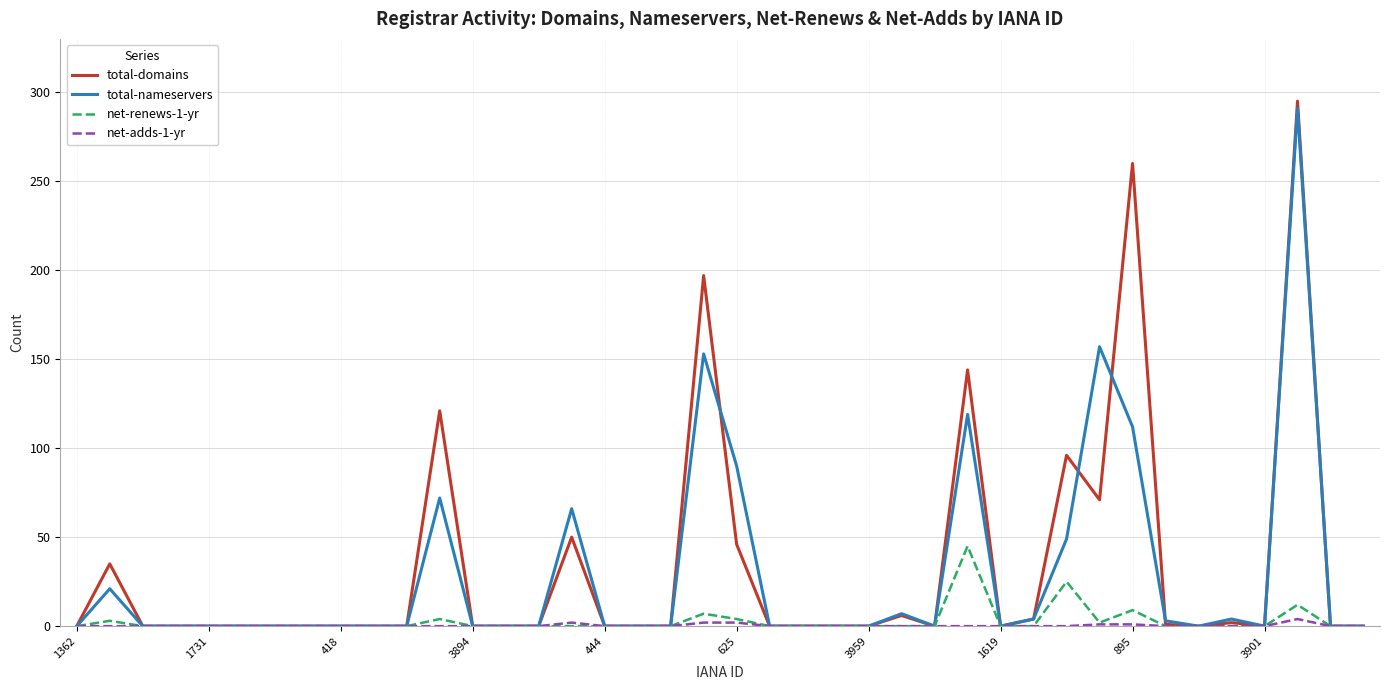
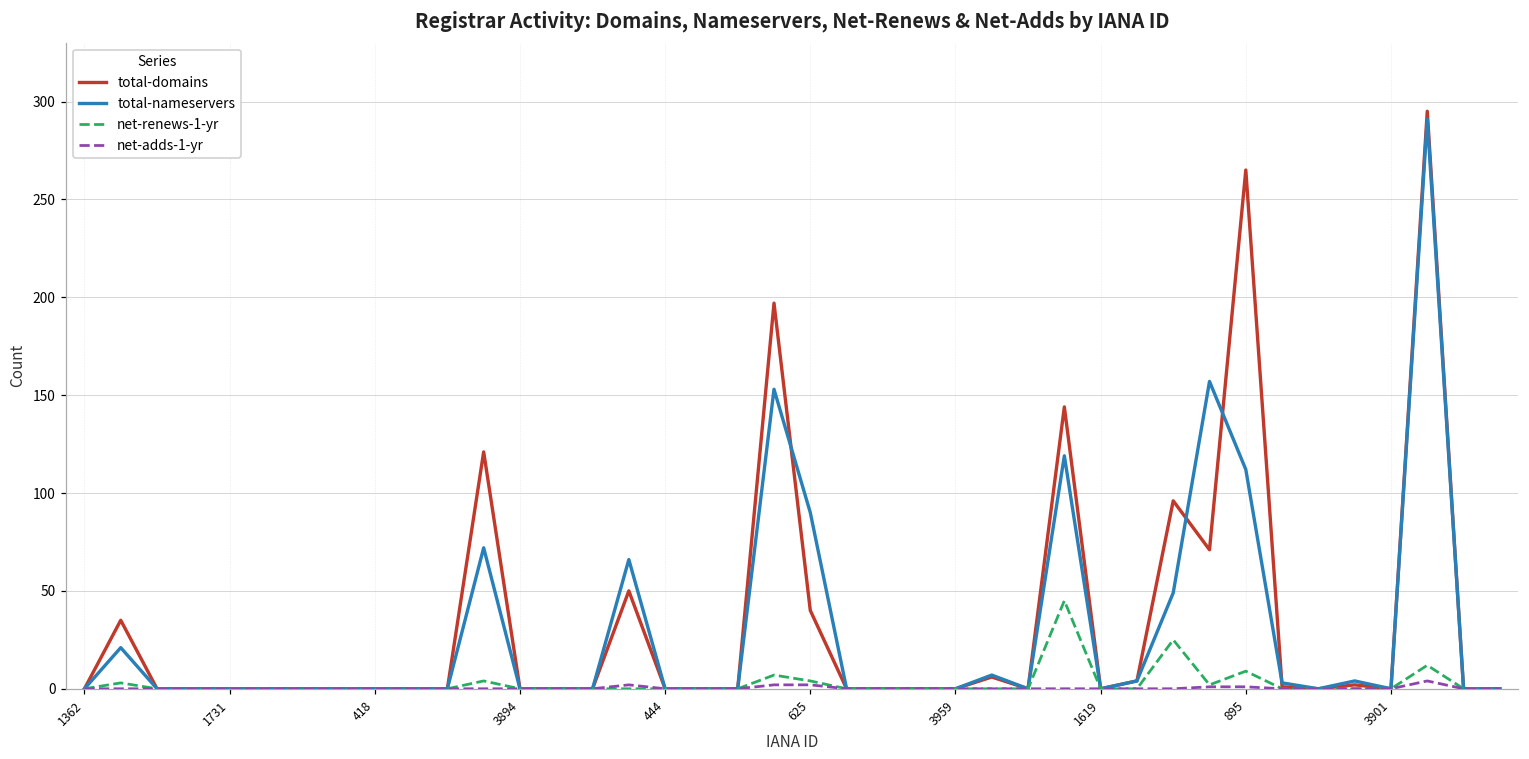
total-domains, 625: 46 -> 40
total-domains, 895: 260 -> 265
